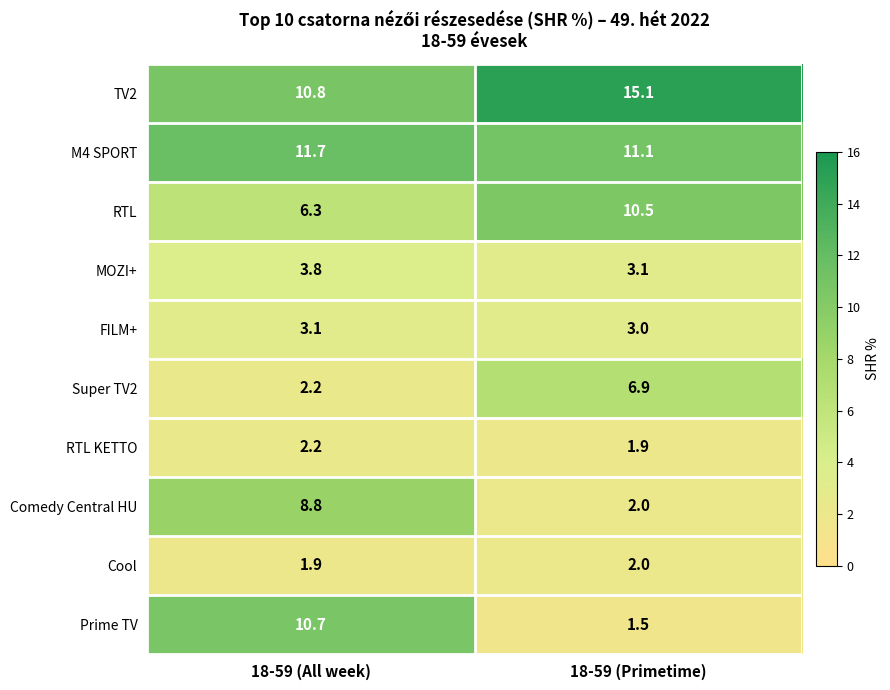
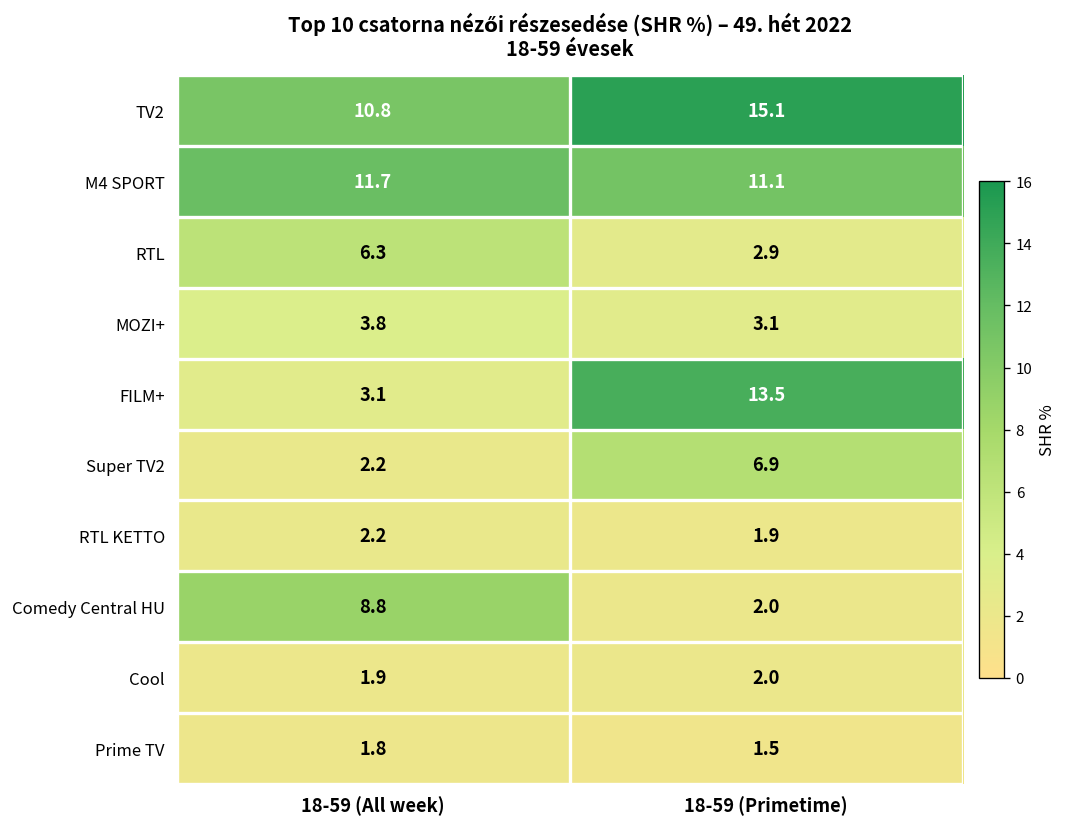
RTL, 18-59 (Primetime): 10.5 -> 2.9
FILM+, 18-59 (Primetime): 3.0 -> 13.5
Prime TV, 18-59 (All week): 10.7 -> 1.8
